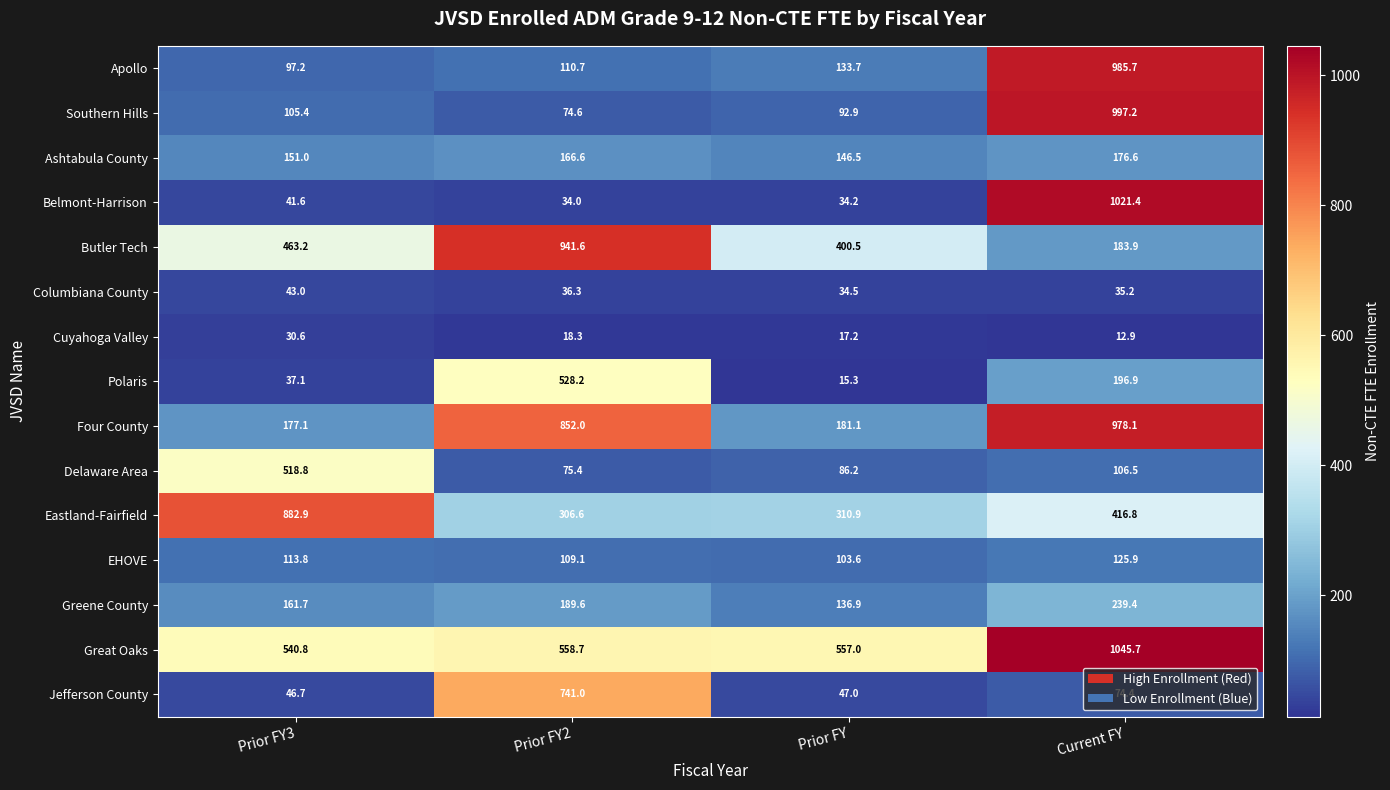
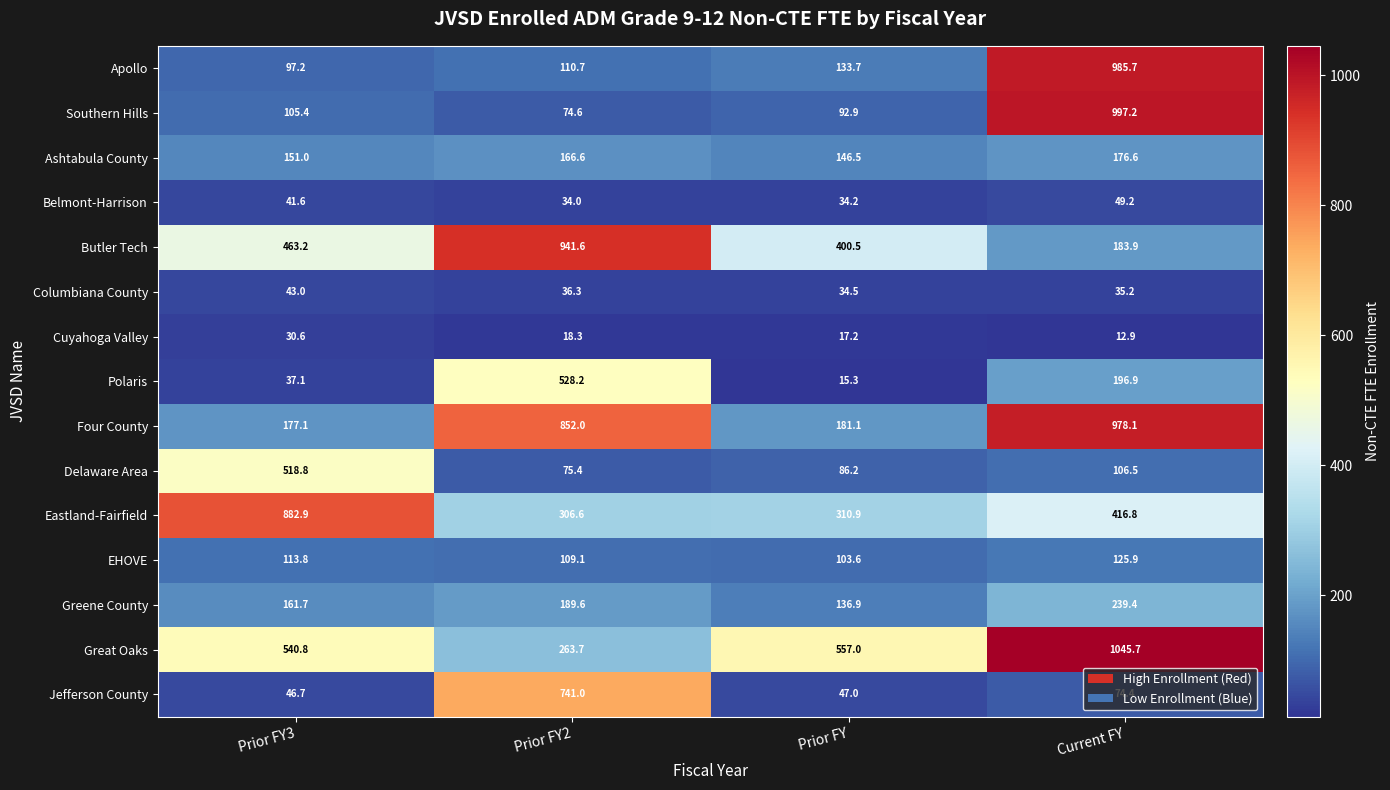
Belmont-Harrison, Current FY: 1021.4 -> 49.2
Great Oaks, Prior FY2: 558.7 -> 263.7
